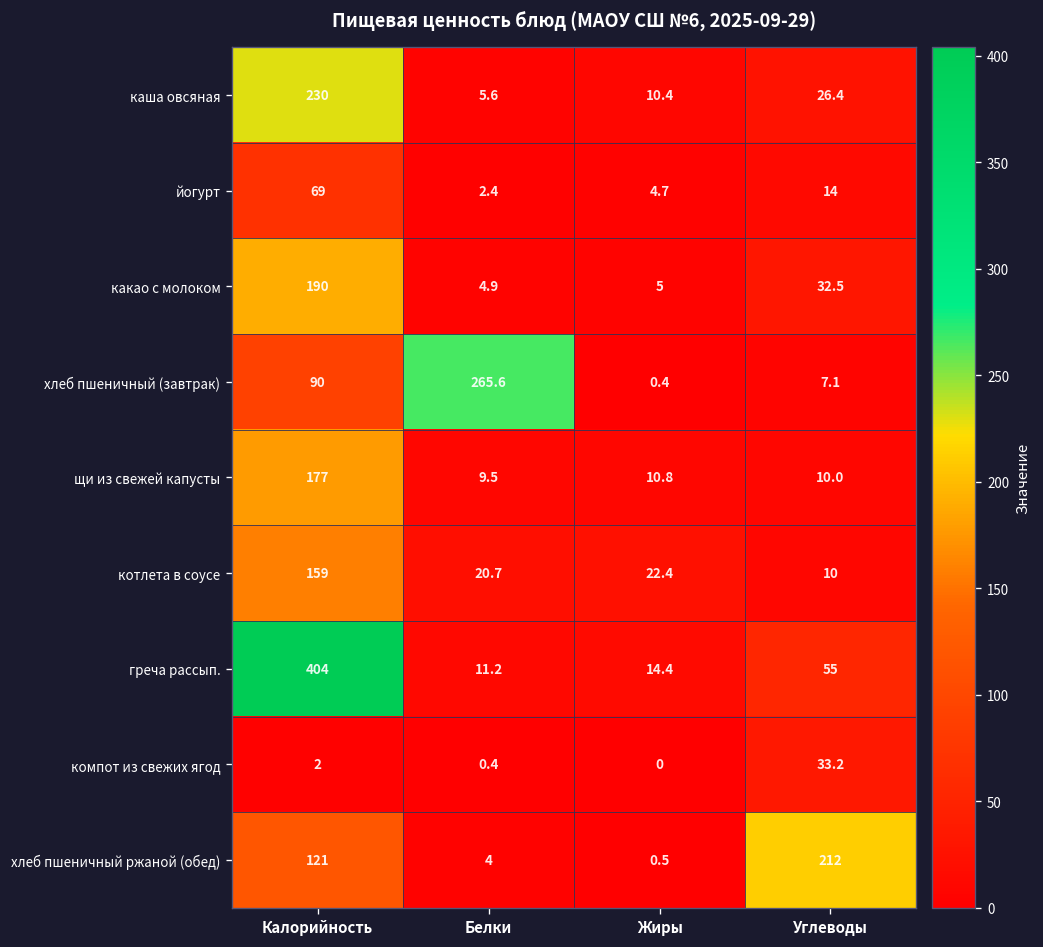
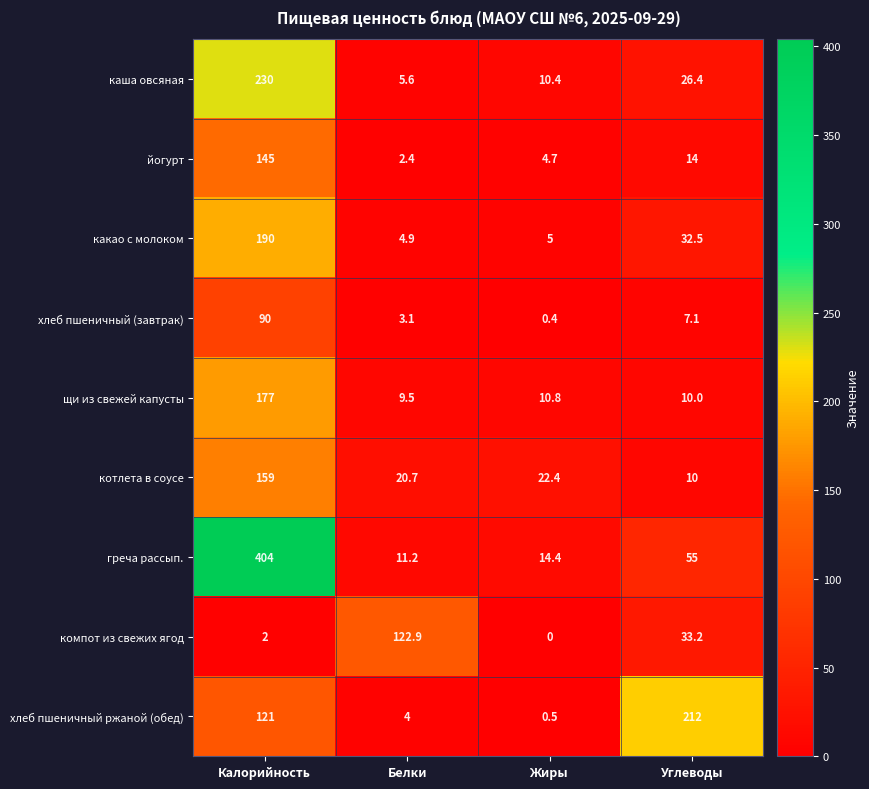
йогурт, Калорийность: 69 -> 145
хлеб пшеничный (завтрак), Белки: 265.6 -> 3.1
компот из свежих ягод, Белки: 0.4 -> 122.9
